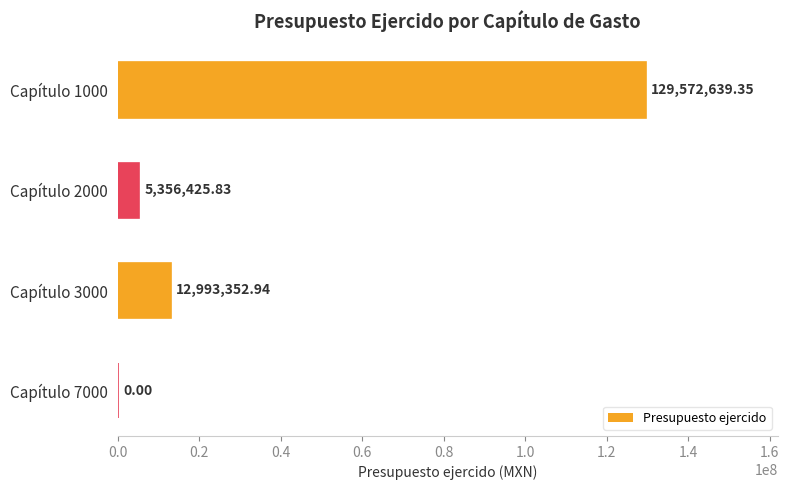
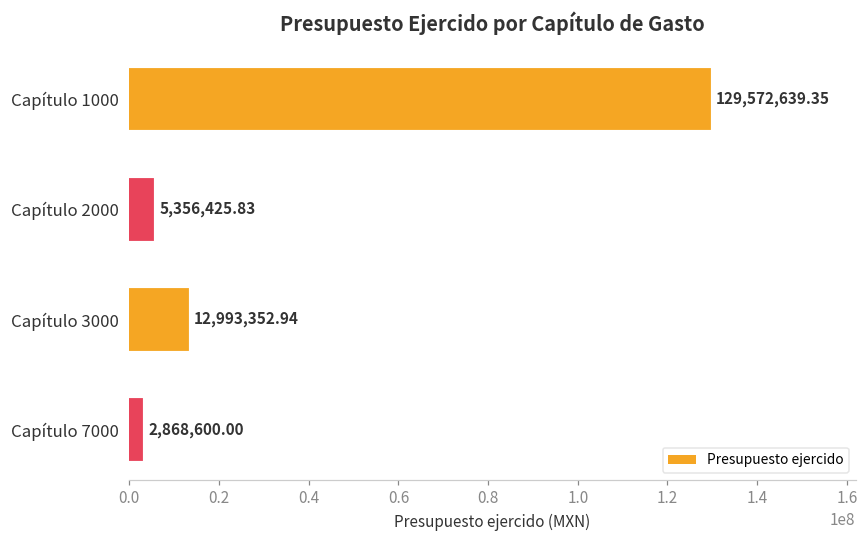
Capítulo 7000: 0.00 -> 2,868,600.00
